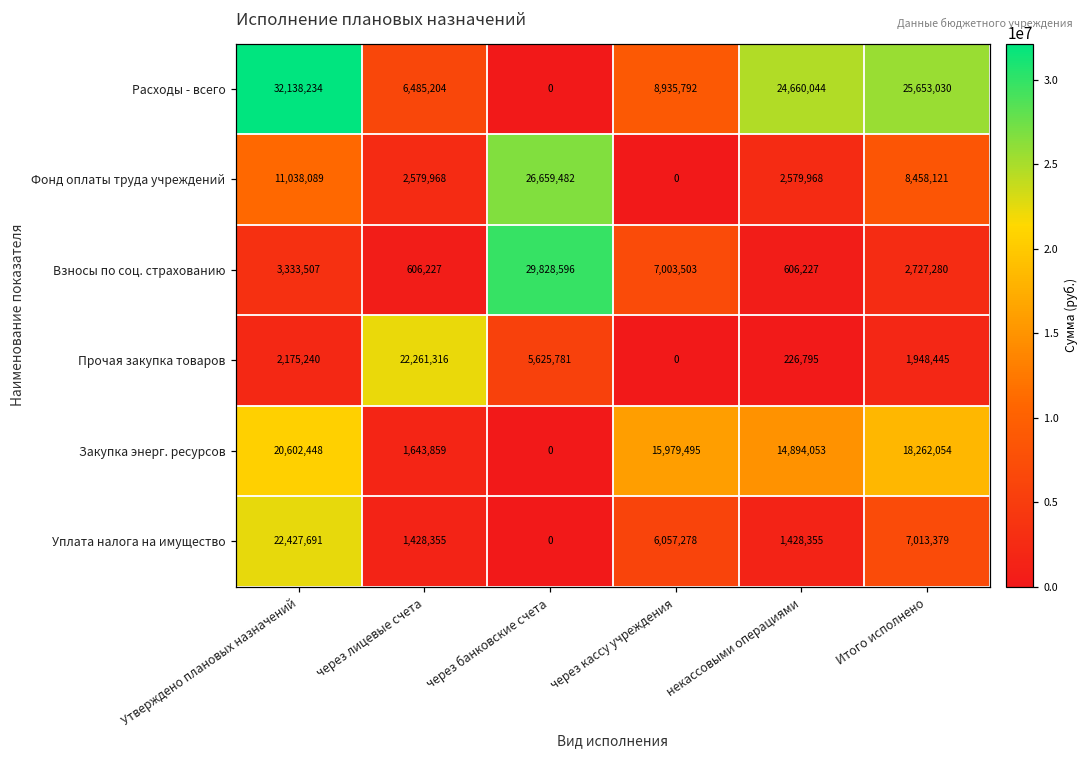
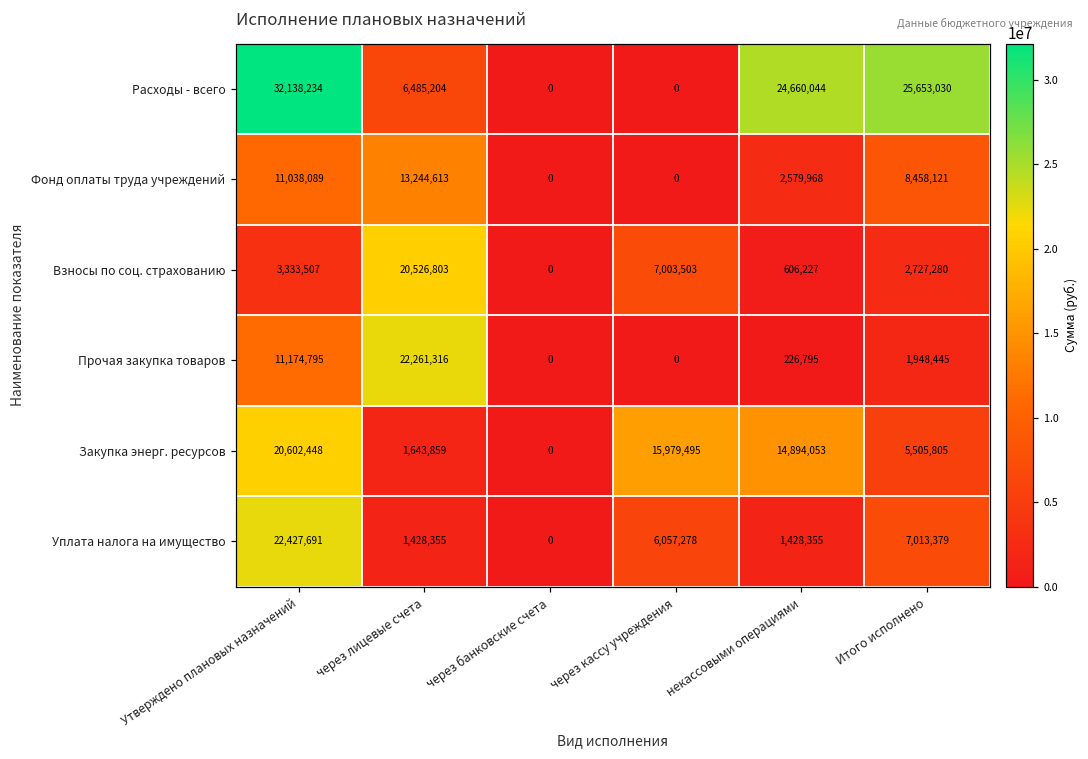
Расходы - всего, через кассу учреждения: 8,935,792 -> 0
Фонд оплаты труда учреждений, через лицевые счета: 2,579,968 -> 13,244,613
Фонд оплаты труда учреждений, через банковские счета: 26,659,482 -> 0
Взносы по соц. страхованию, через лицевые счета: 606,227 -> 20,526,803
Взносы по соц. страхованию, через банковские счета: 29,828,596 -> 0
Прочая закупка товаров, Утверждено плановых назначений: 2,175,240 -> 11,174,795
Прочая закупка товаров, через банковские счета: 5,625,781 -> 0
Закупка энерг. ресурсов, Итого исполнено: 18,262,054 -> 5,505,805
